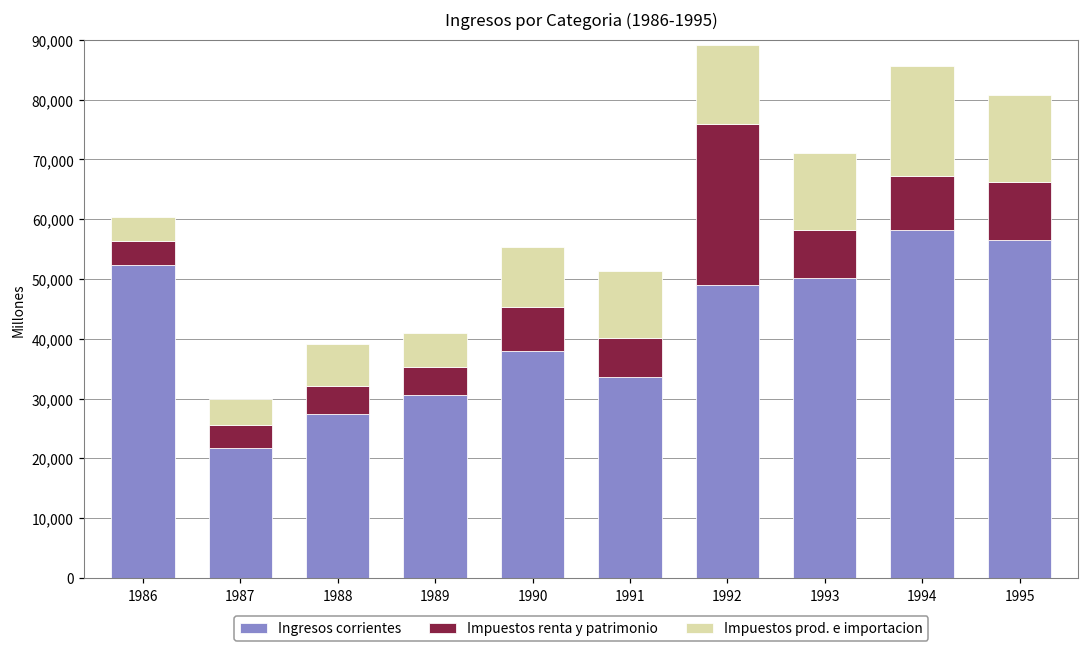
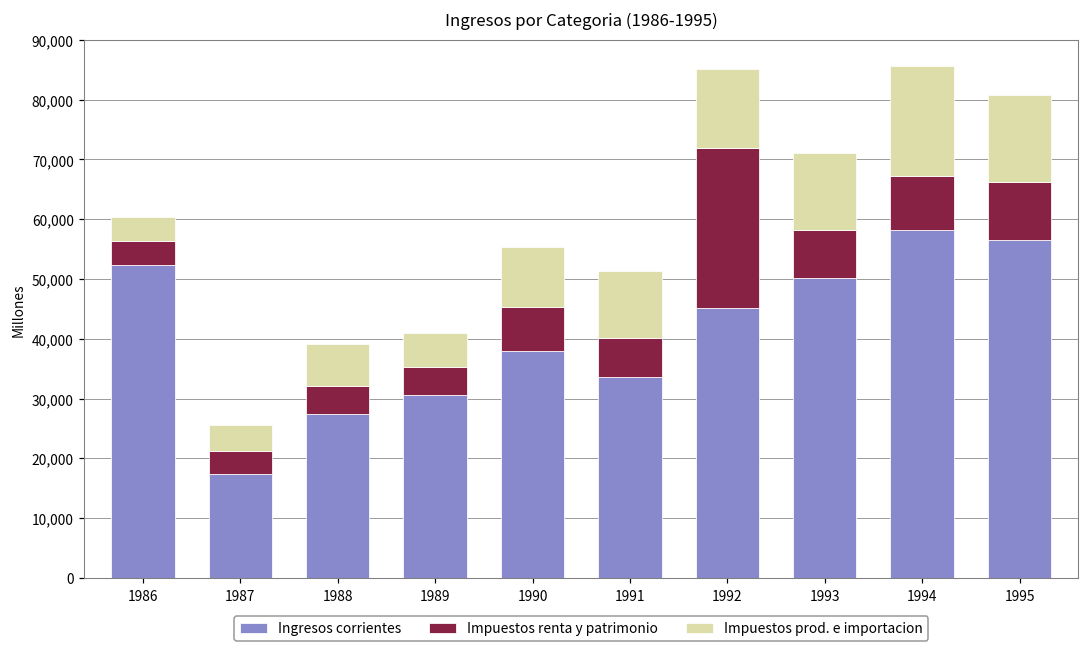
Ingresos corrientes, 1987: 22,000 -> 17,000
Ingresos corrientes, 1992: 49,000 -> 45,000
